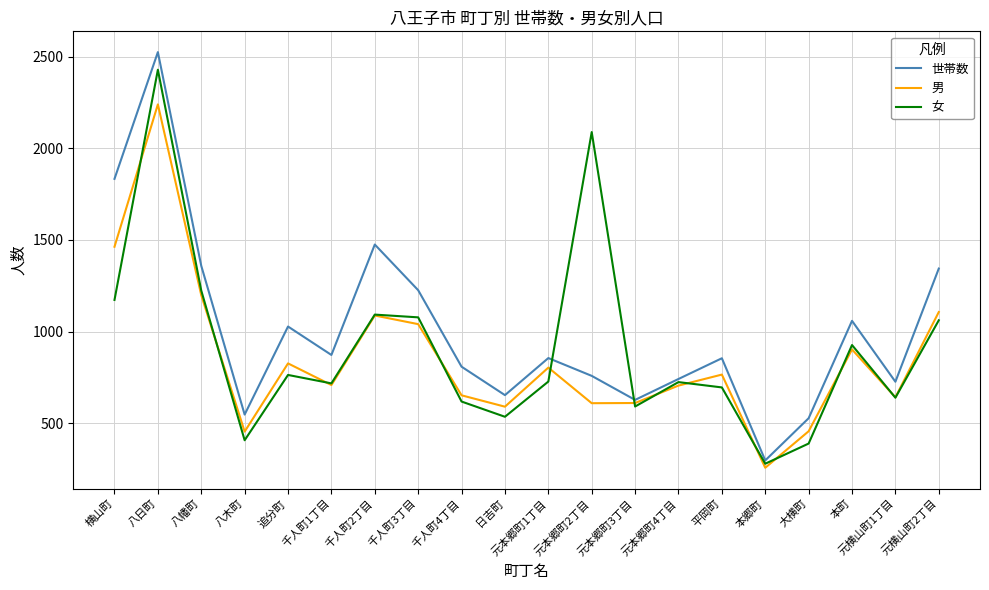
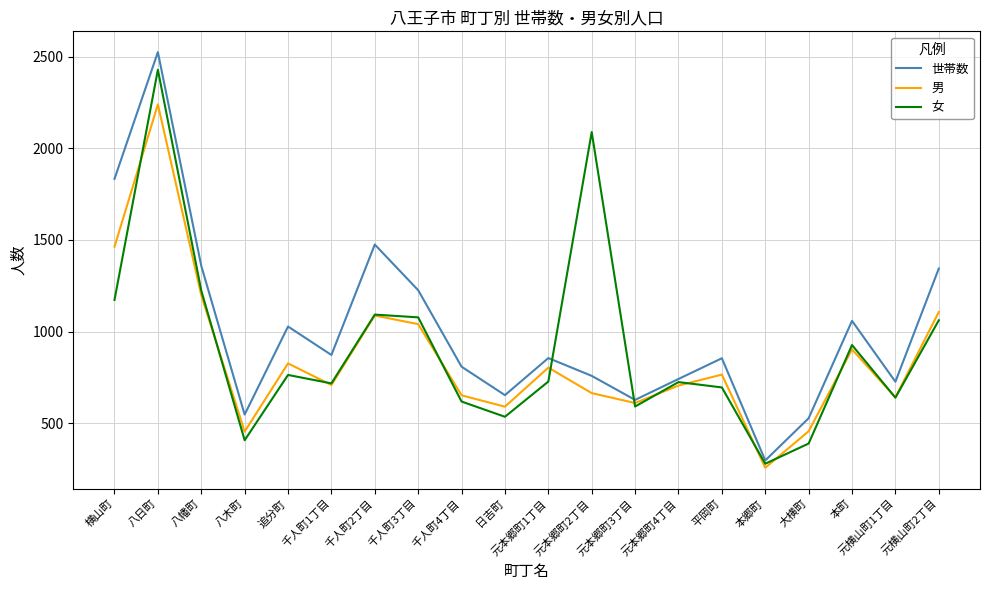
男, 元本郷町2丁目: 610 -> 670
